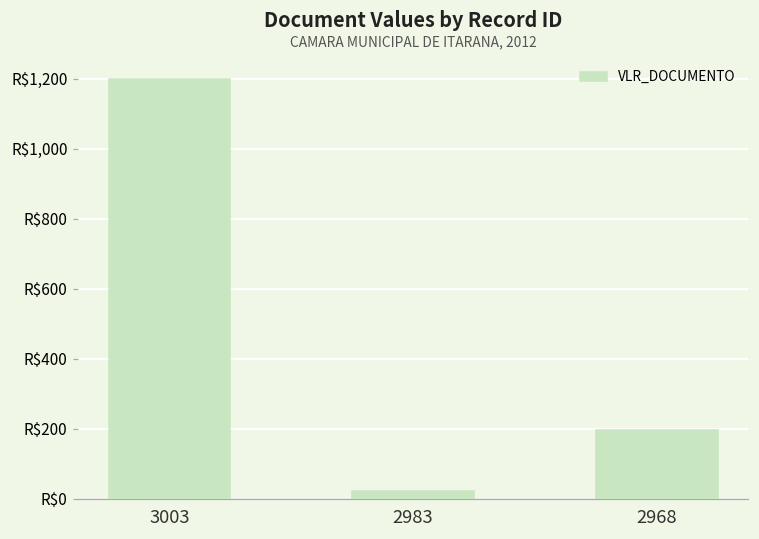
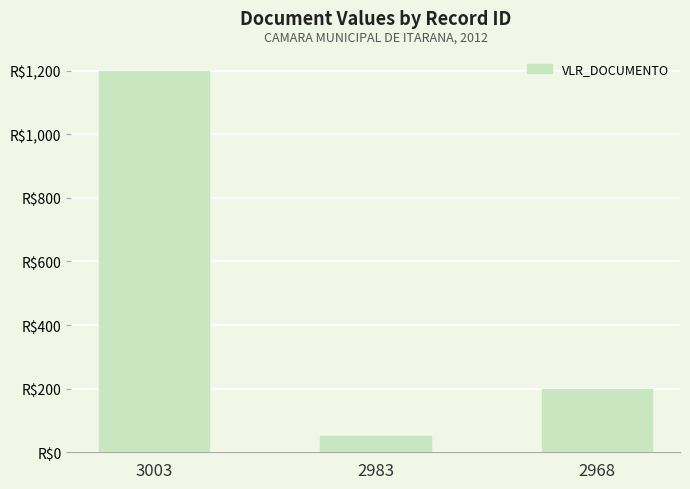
2983: R$20 -> R$50
